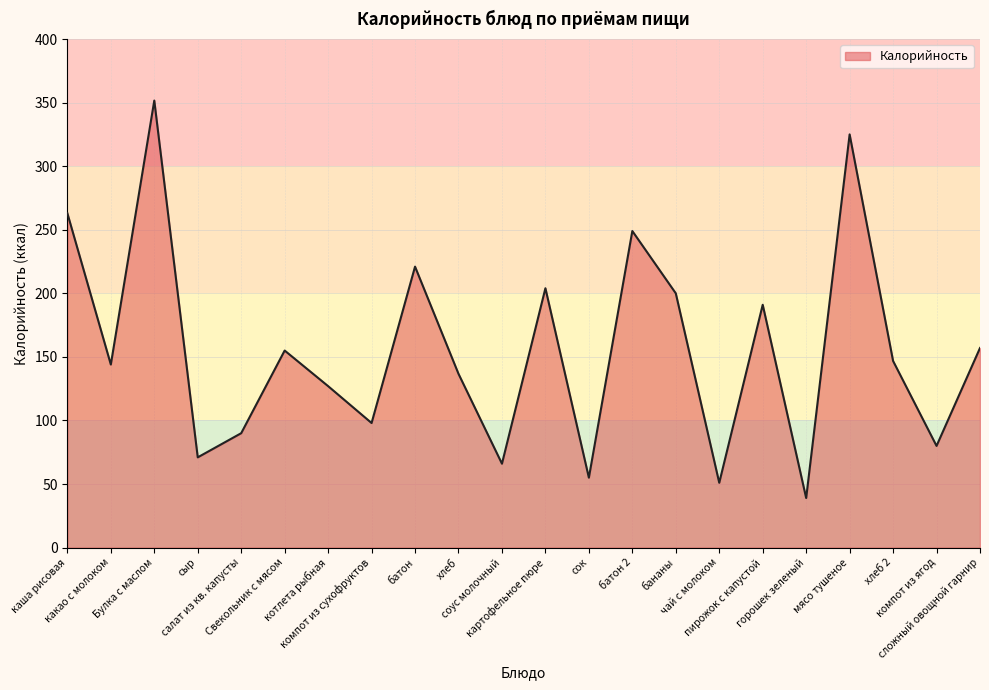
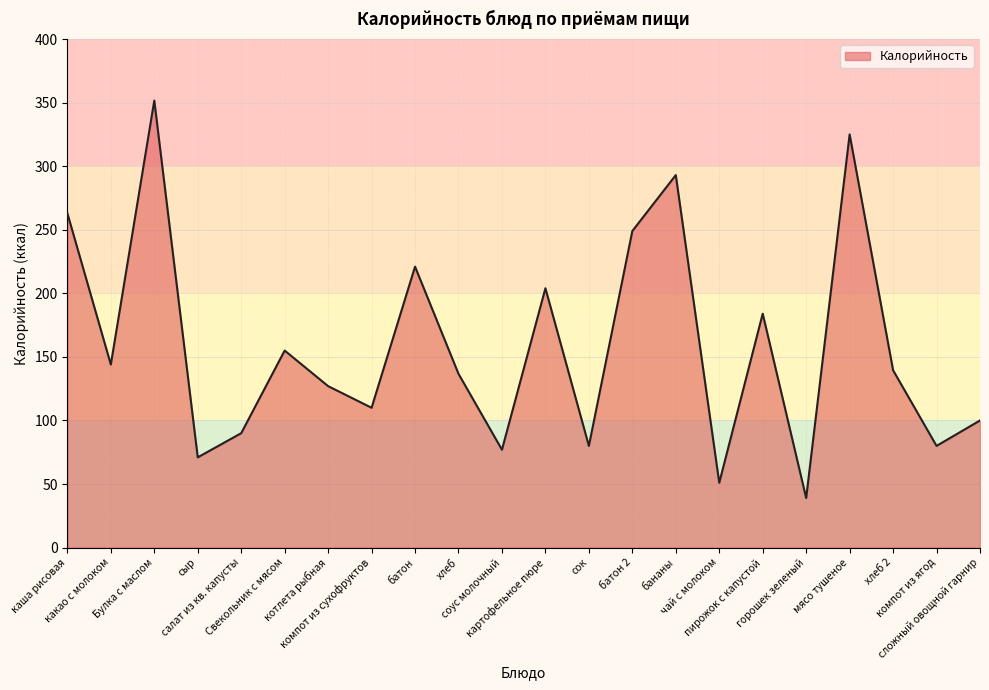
компот из сухофруктов: 98 -> 110
соус молочный: 66 -> 77
сок: 55 -> 80
бананы: 200 -> 293
пирожок с капустой: 191 -> 184
хлеб 2: 147 -> 140
сложный овощной гарнир: 157 -> 100
